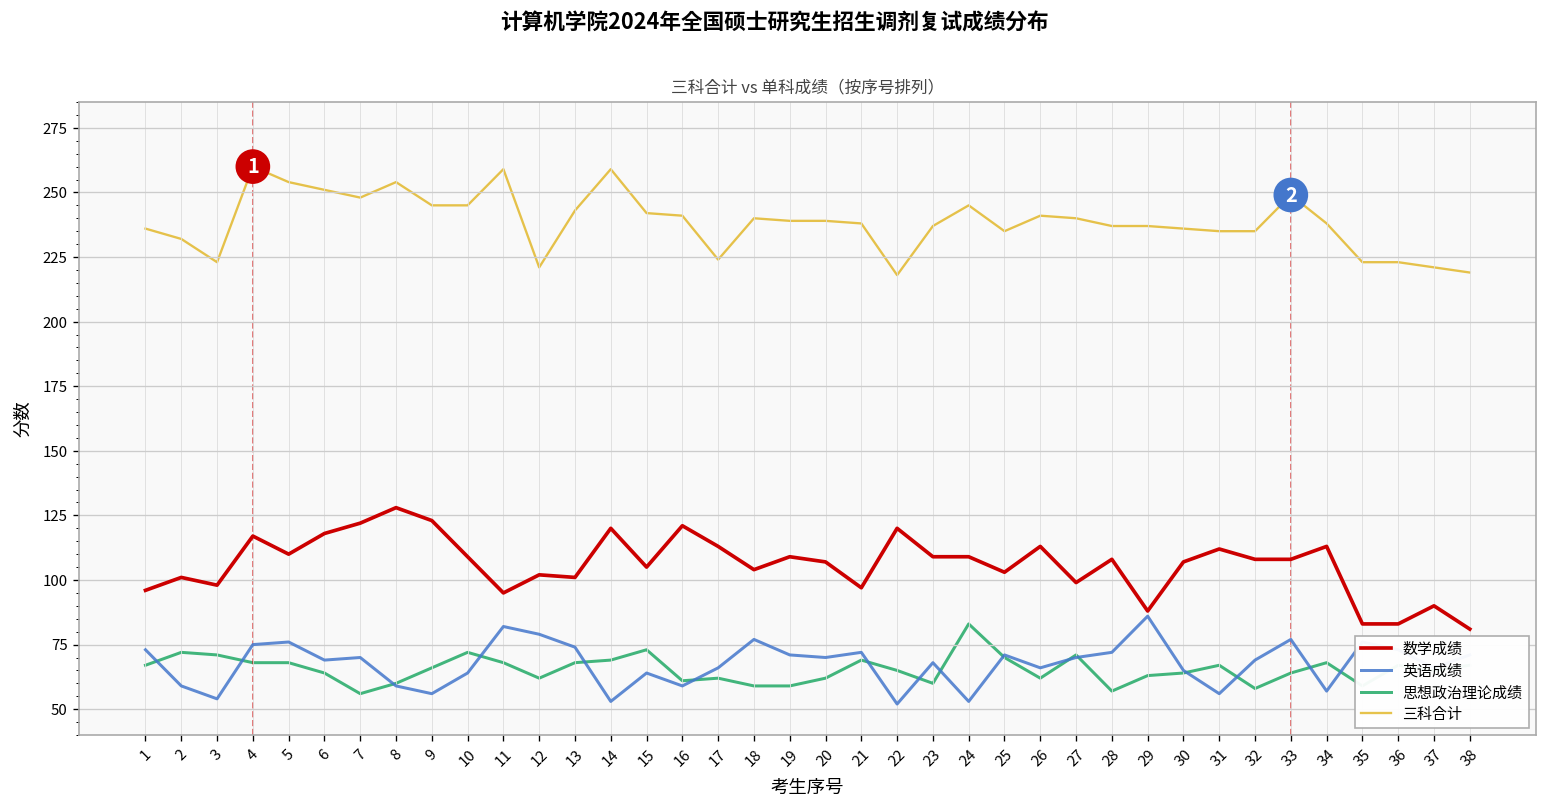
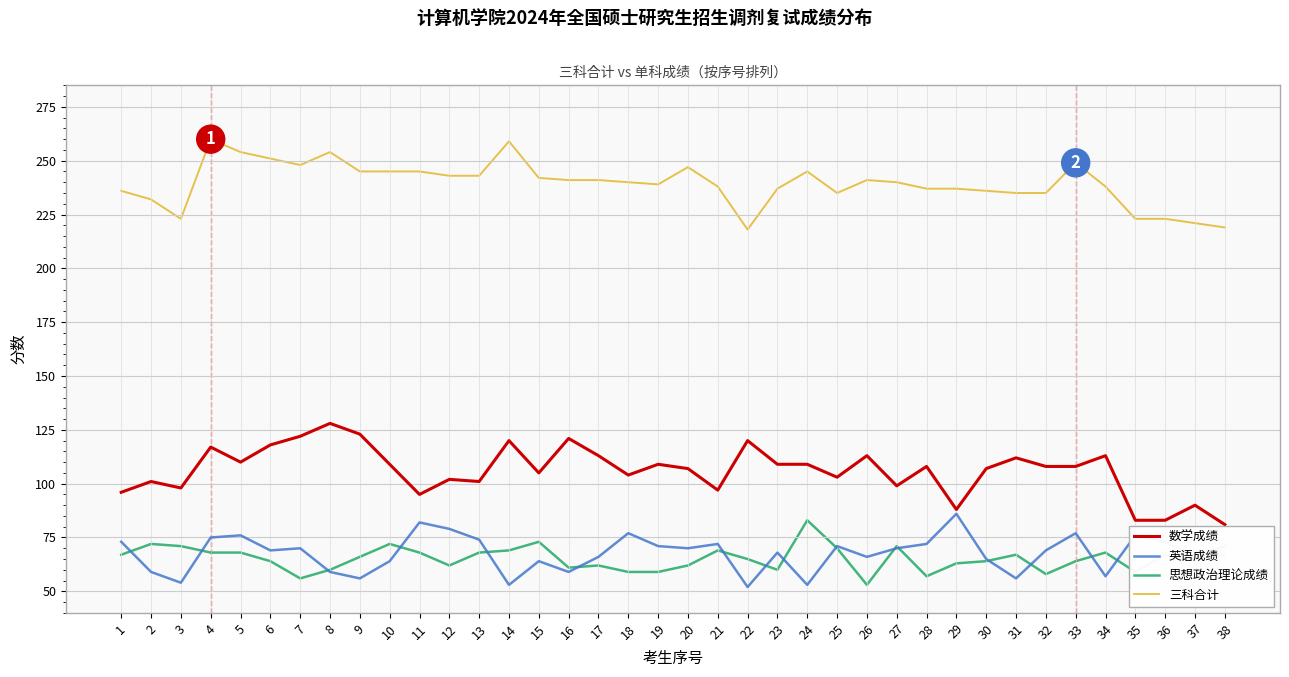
三科合计, 11: 259 -> 245
三科合计, 12: 221 -> 243
三科合计, 17: 224 -> 241
三科合计, 20: 239 -> 247
思想政治理论成绩, 26: 62 -> 53
